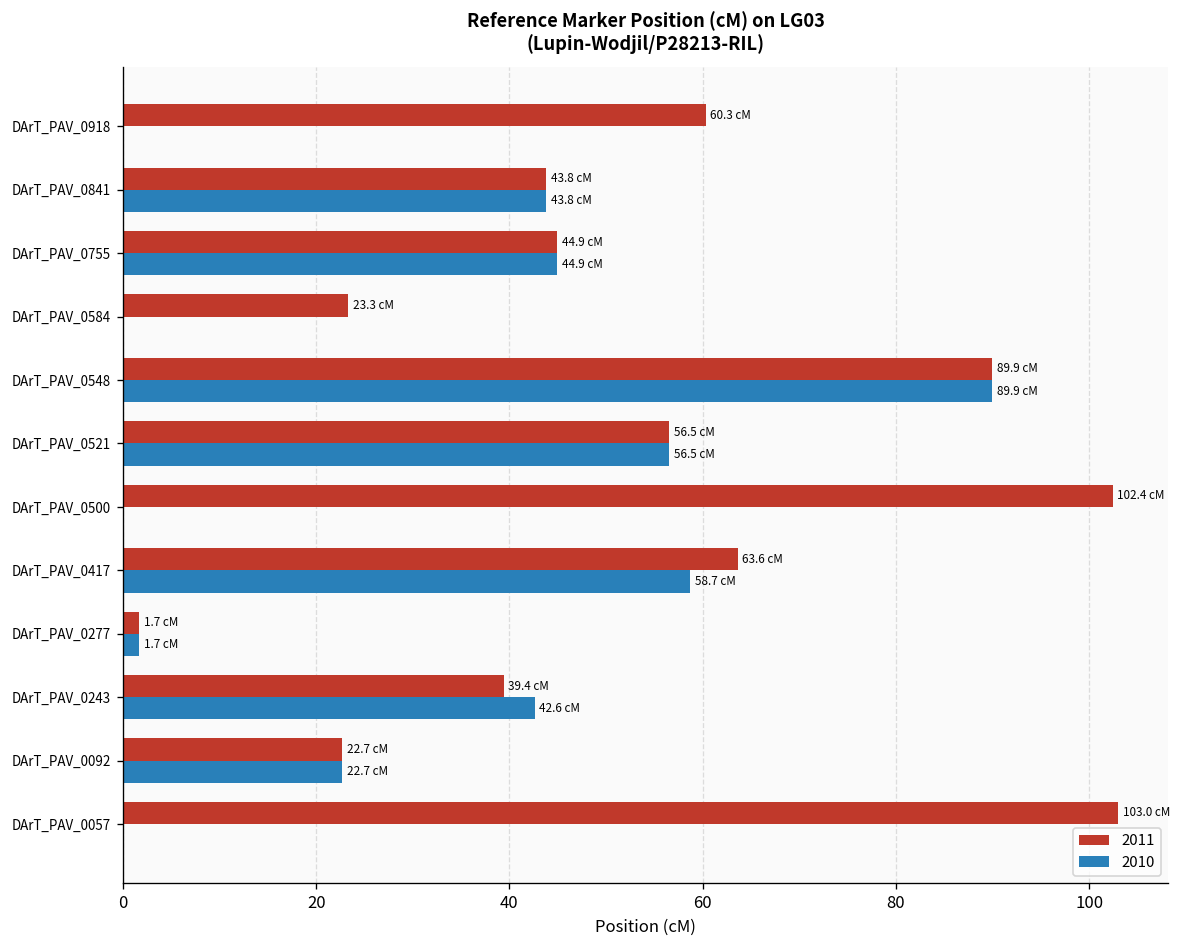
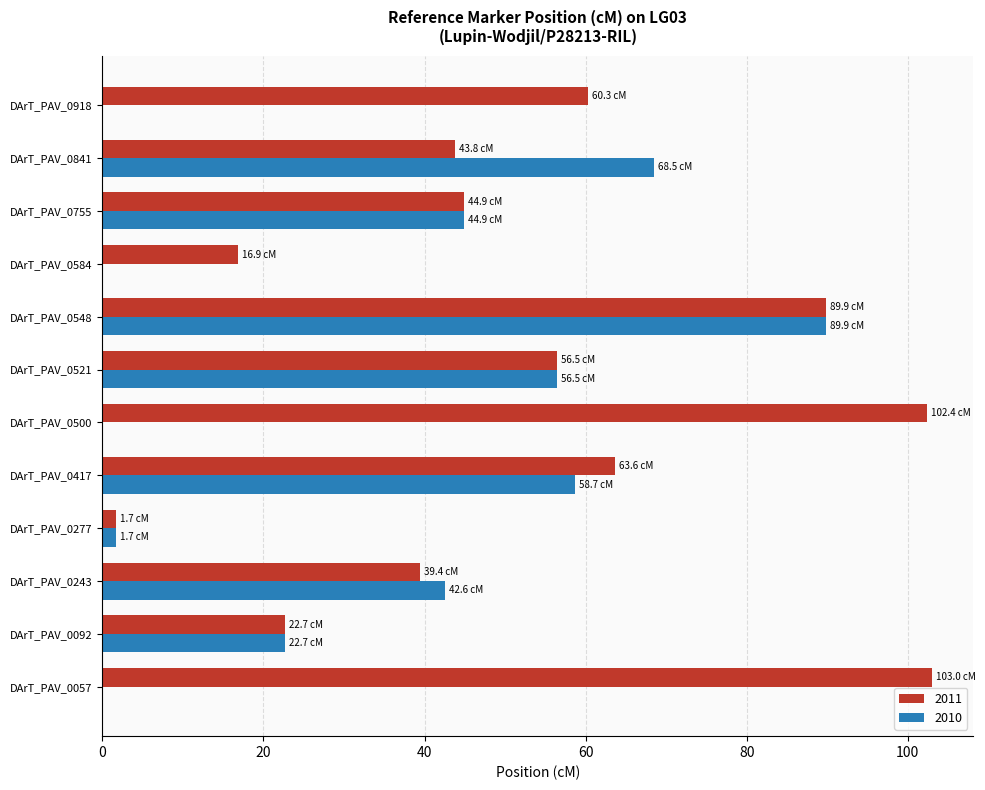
2010, DArT_PAV_0841: 43.8 -> 68.5
2011, DArT_PAV_0584: 23.3 -> 16.9
